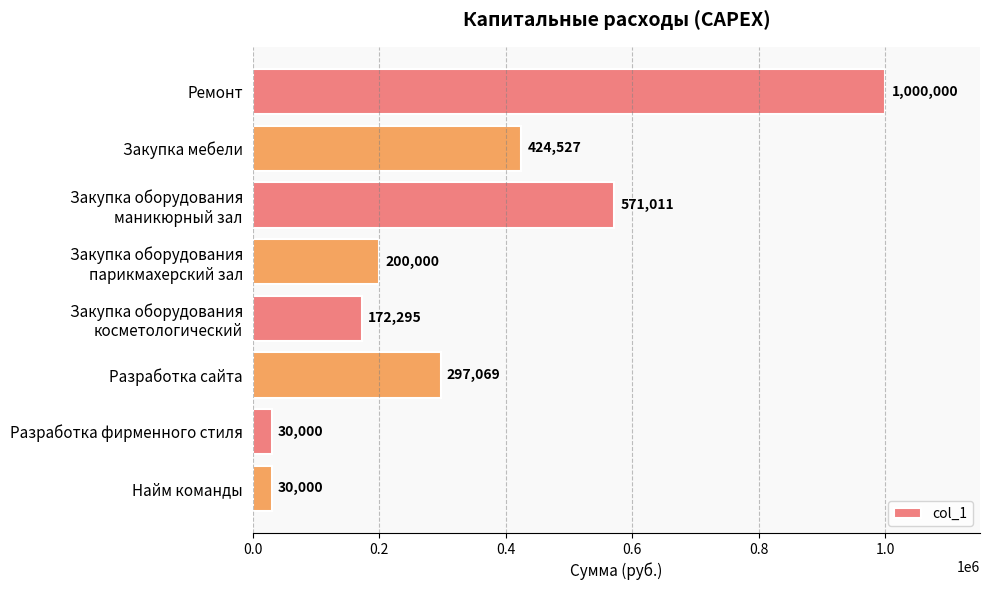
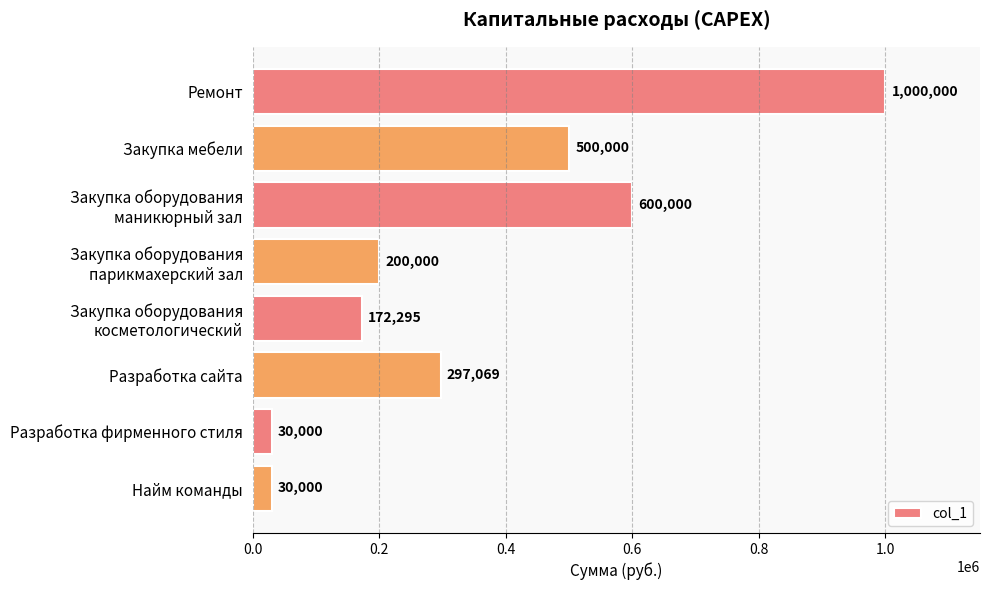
Закупка мебели: 424,527 -> 500,000
Закупка оборудования маникюрный зал: 571,011 -> 600,000
